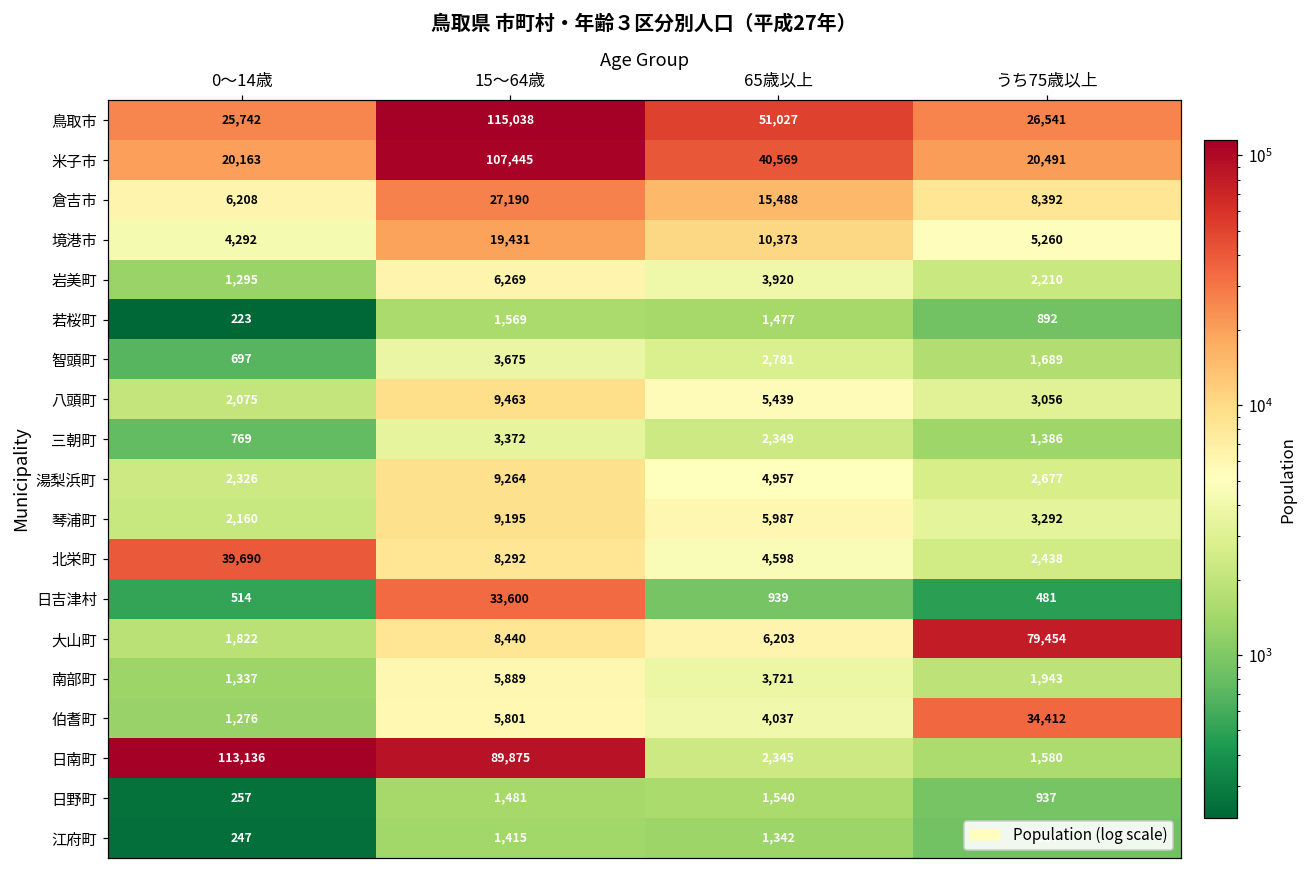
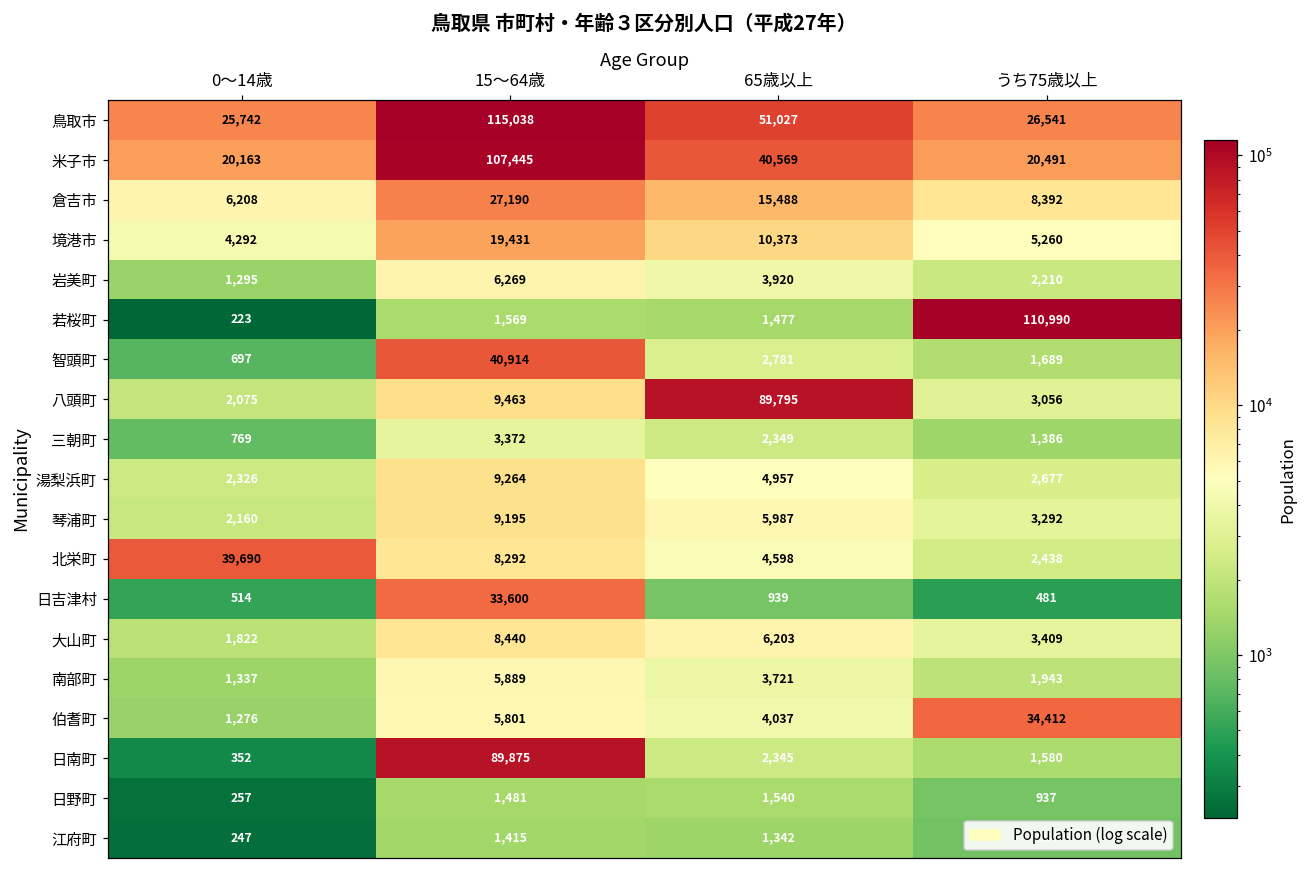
若桜町, うち75歳以上: 892 -> 110,990
智頭町, 15～64歳: 3,675 -> 40,914
八頭町, 65歳以上: 5,439 -> 89,795
大山町, うち75歳以上: 79,454 -> 3,409
日南町, 0～14歳: 113,136 -> 352
